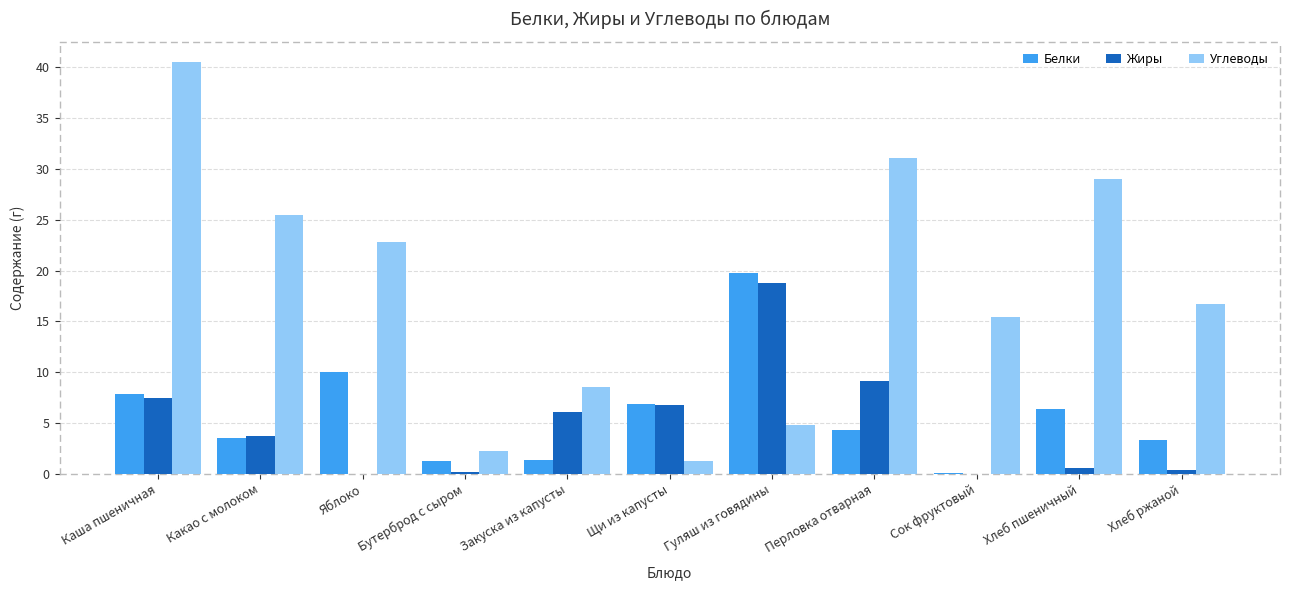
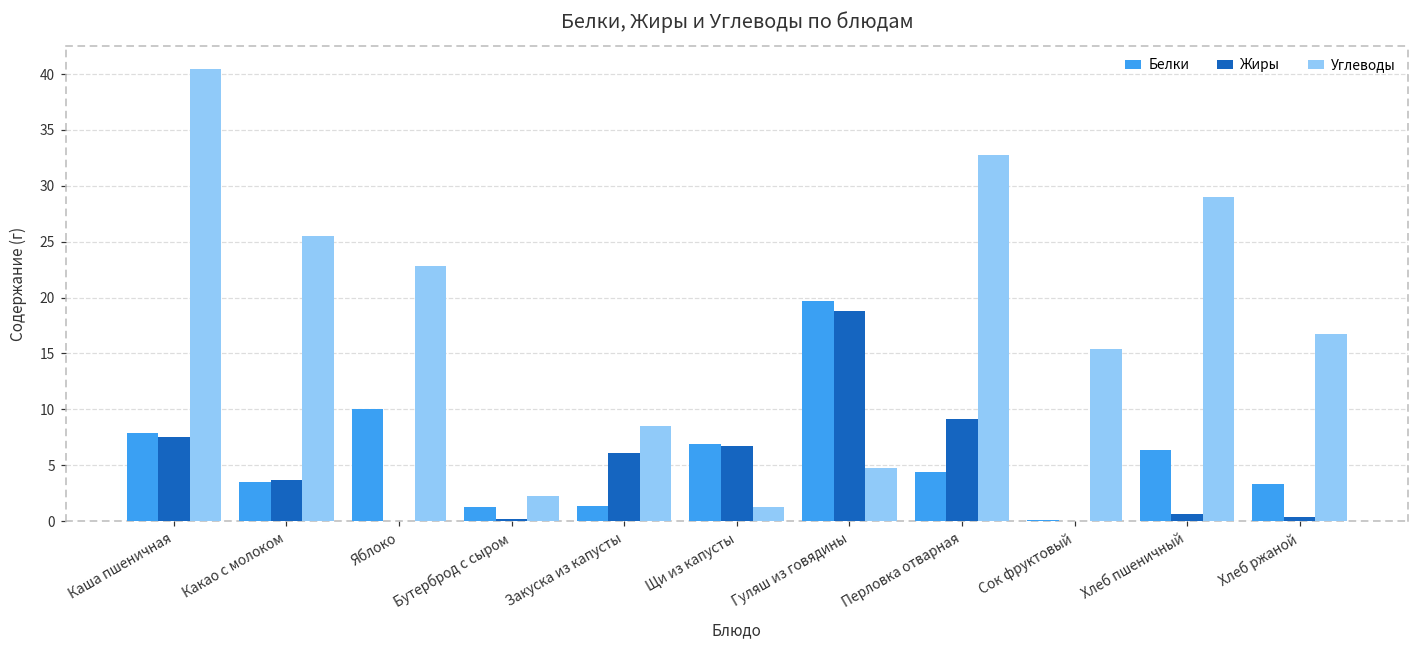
Углеводы, Перловка отварная: 31.1 -> 32.7
